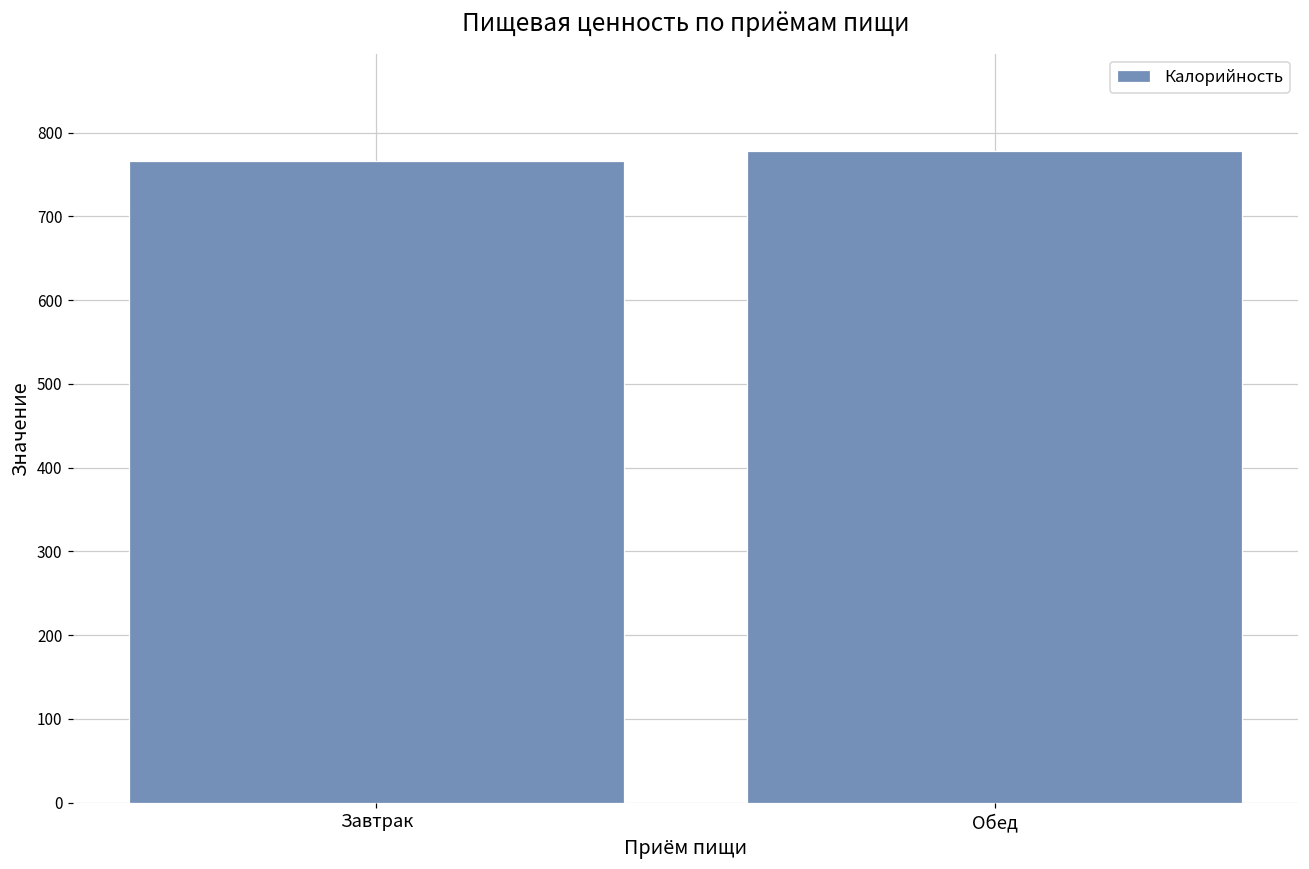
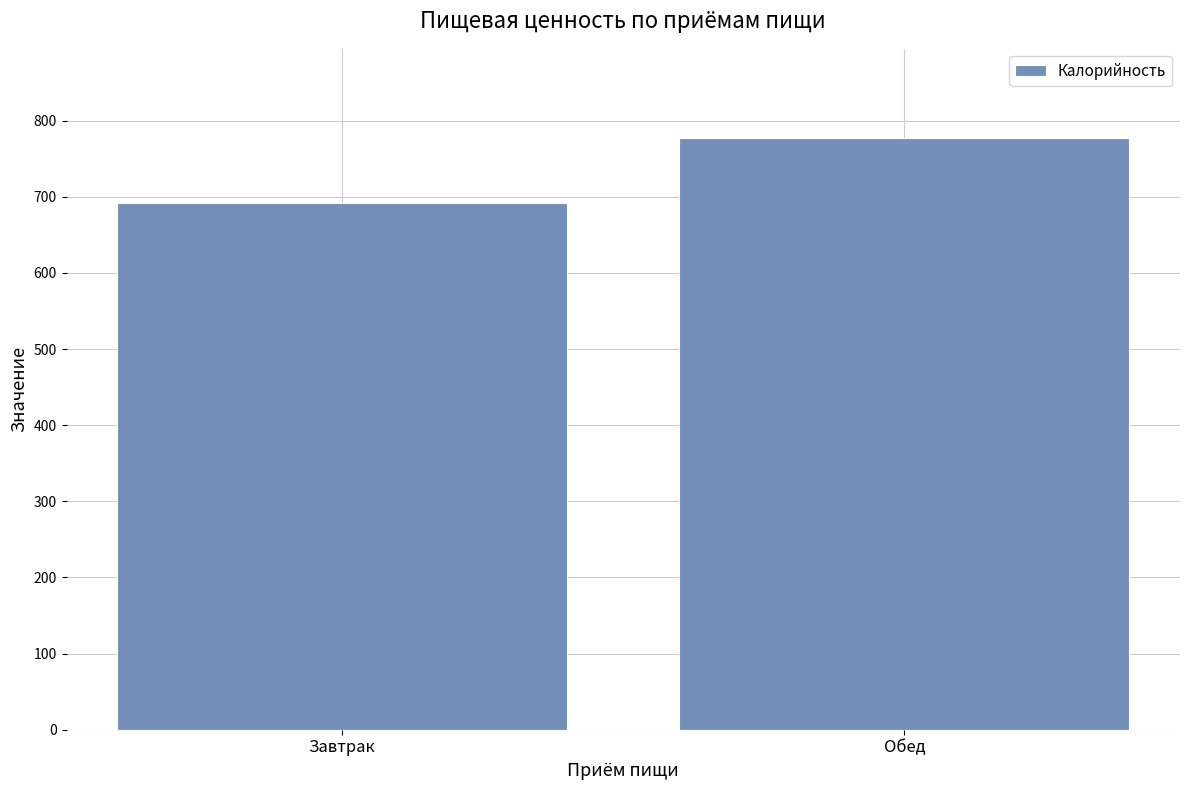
Завтрак: 770 -> 690
